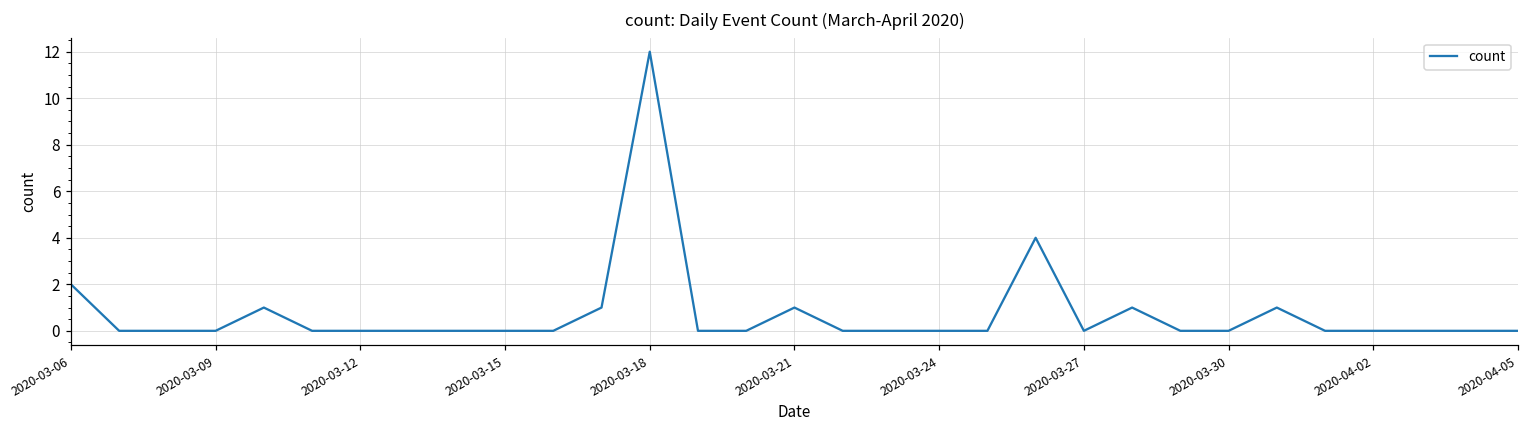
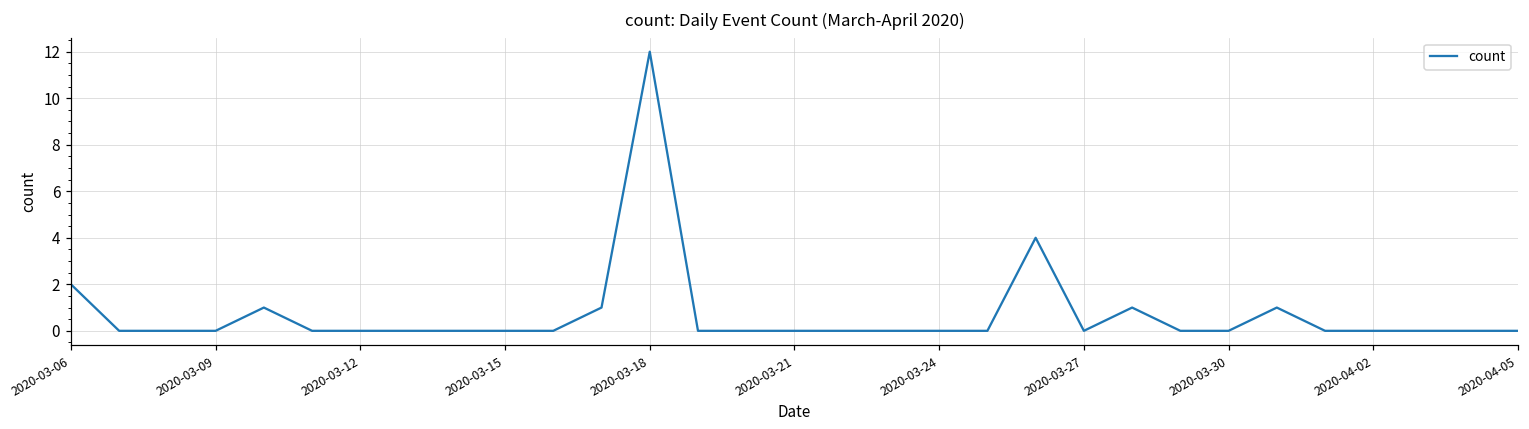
2020-03-21: 1 -> 0
